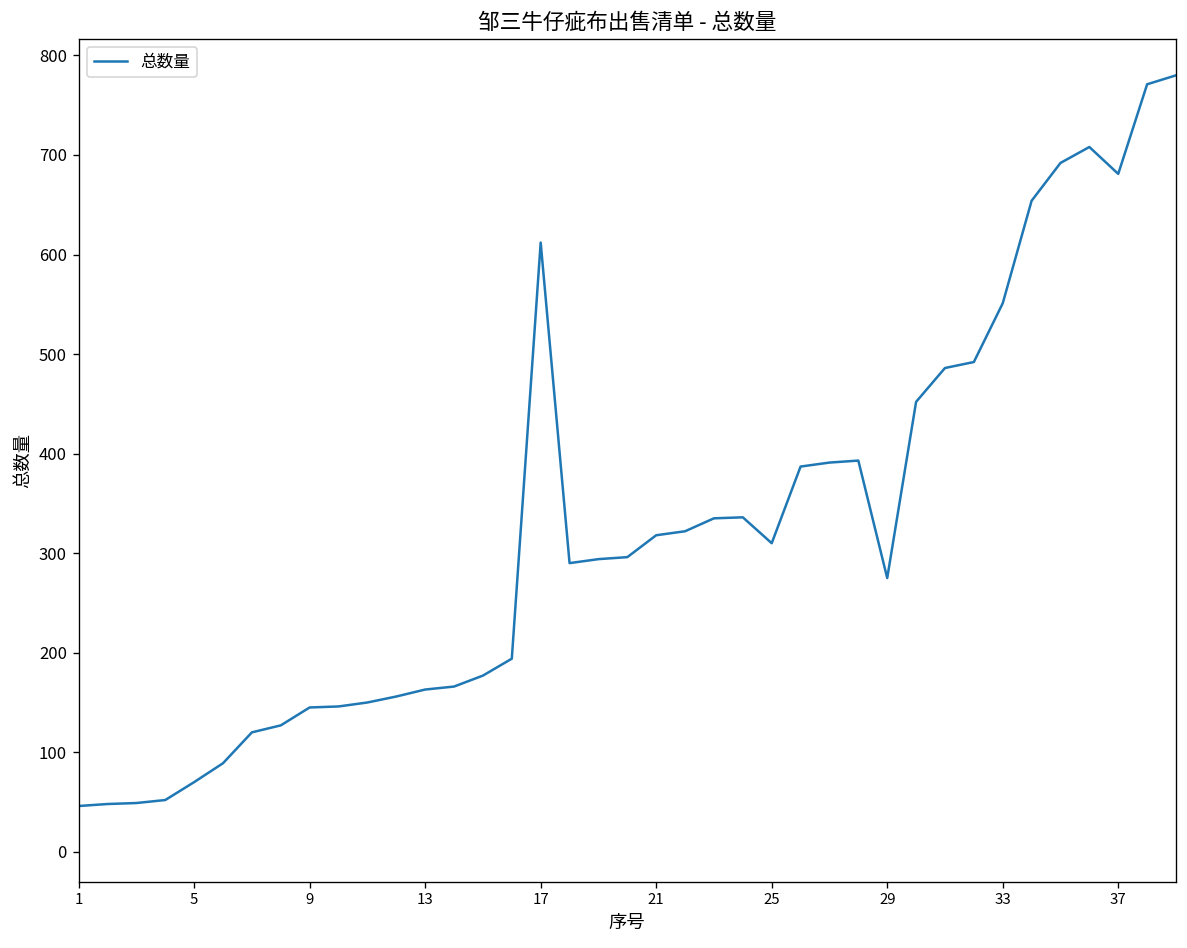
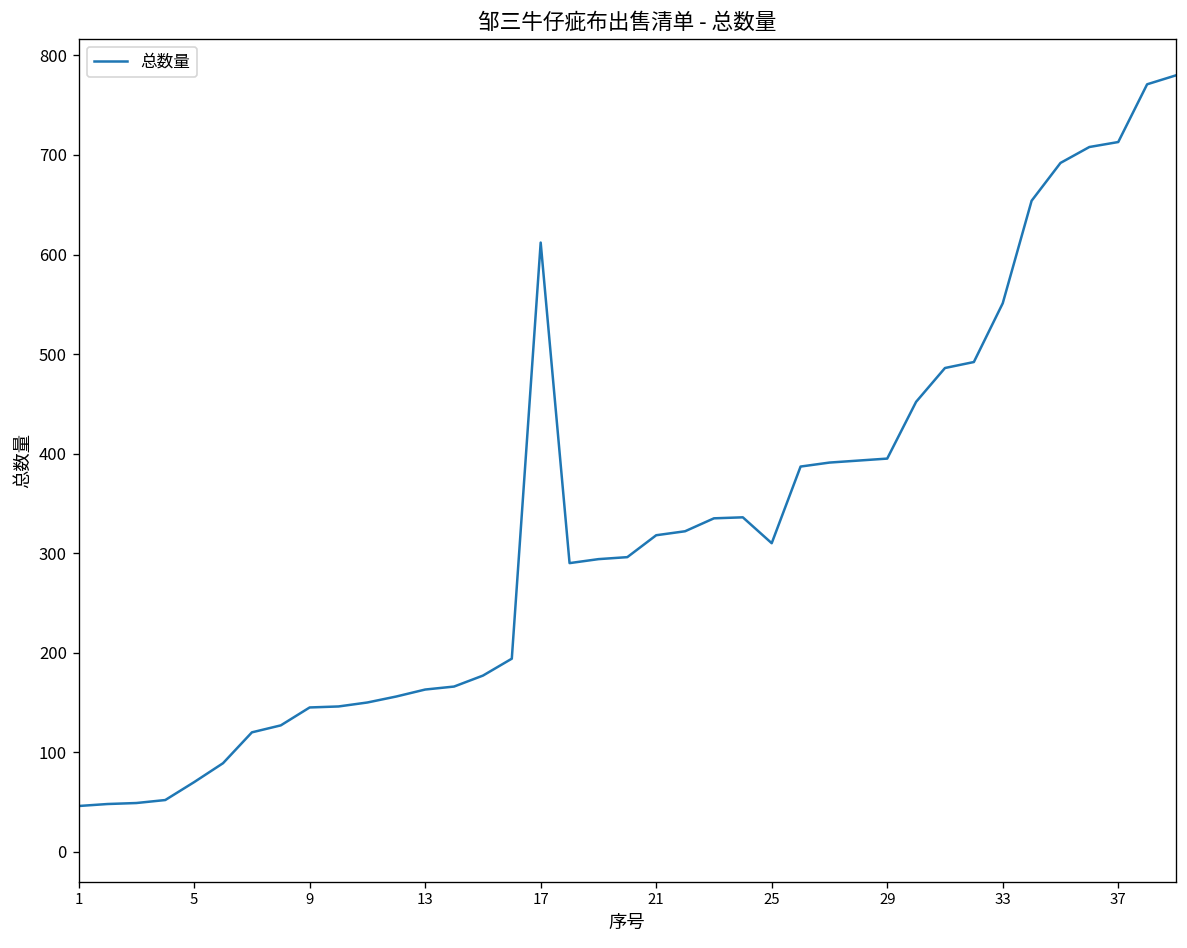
29: 280 -> 400
37: 680 -> 710
